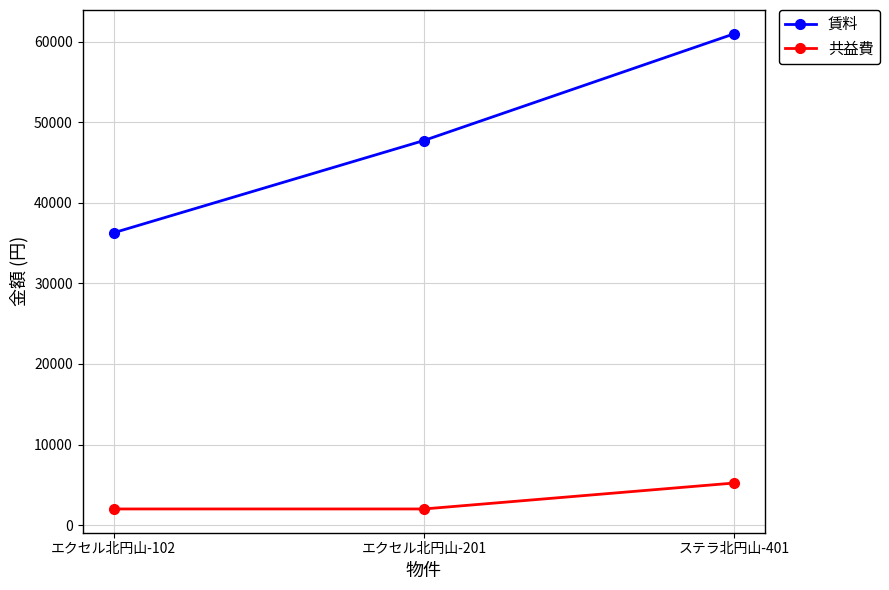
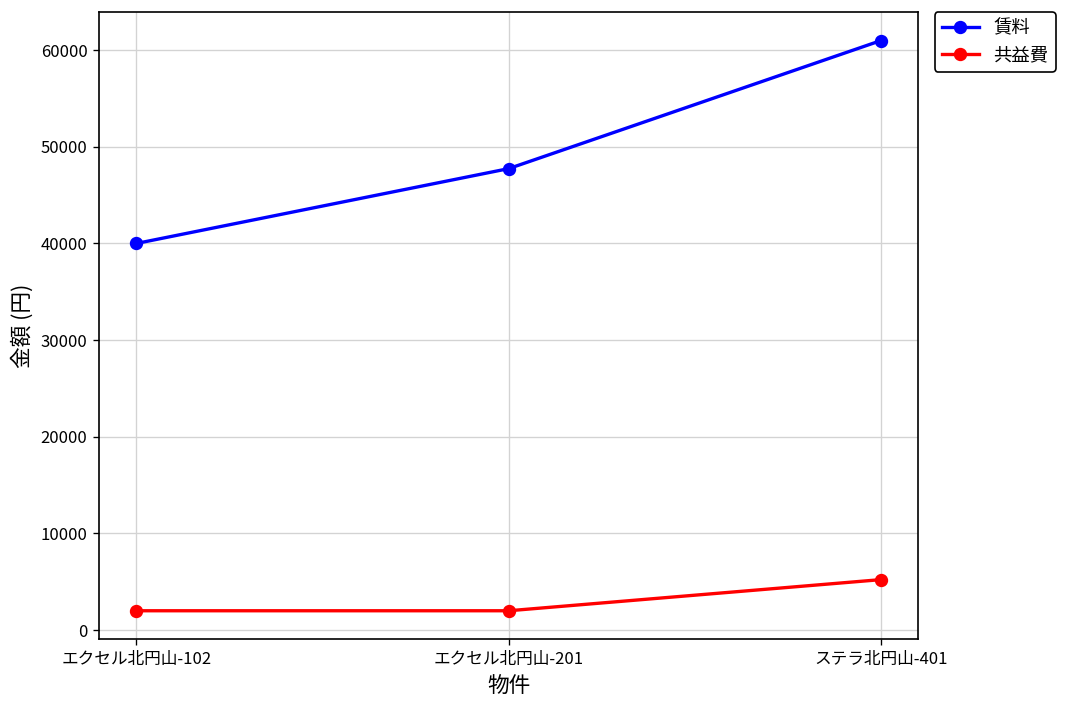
賃料, エクセル北円山-102: 36000 -> 40000
